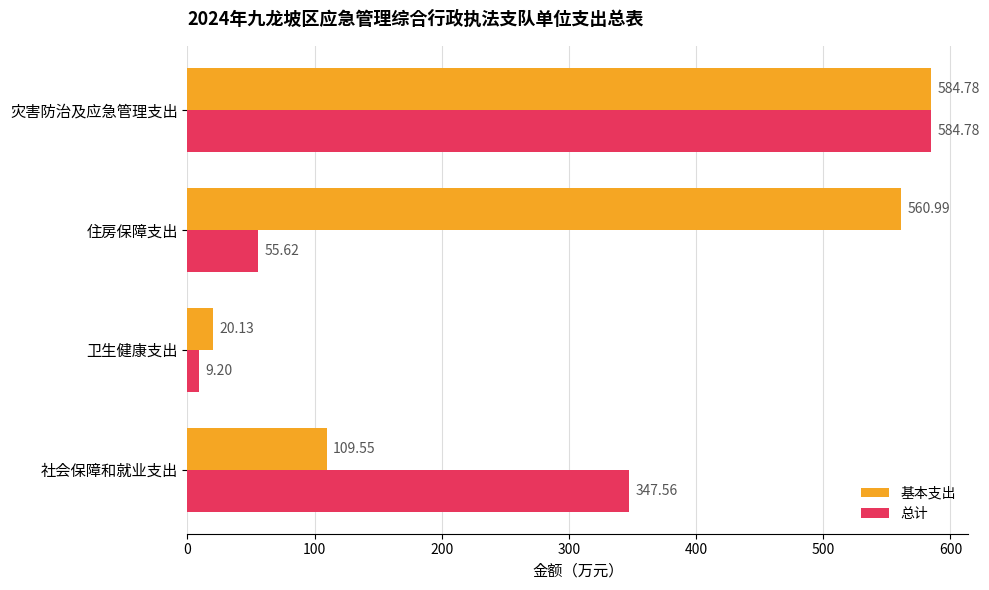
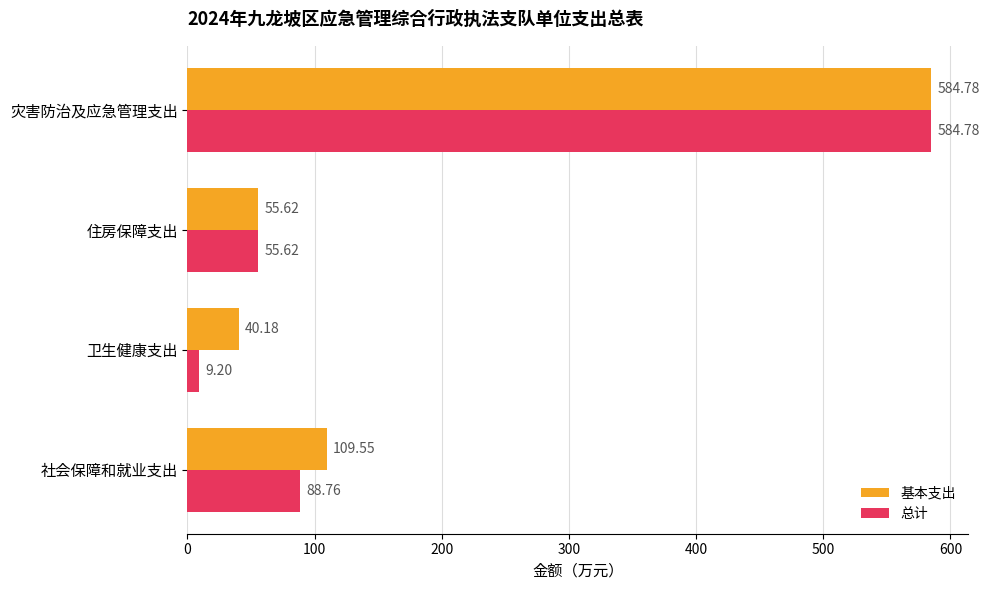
基本支出, 住房保障支出: 560.99 -> 55.62
基本支出, 卫生健康支出: 20.13 -> 40.18
总计, 社会保障和就业支出: 347.56 -> 88.76
